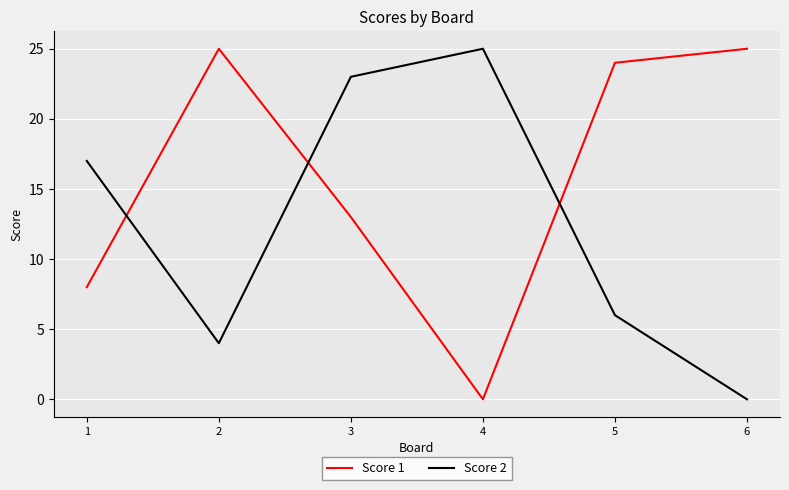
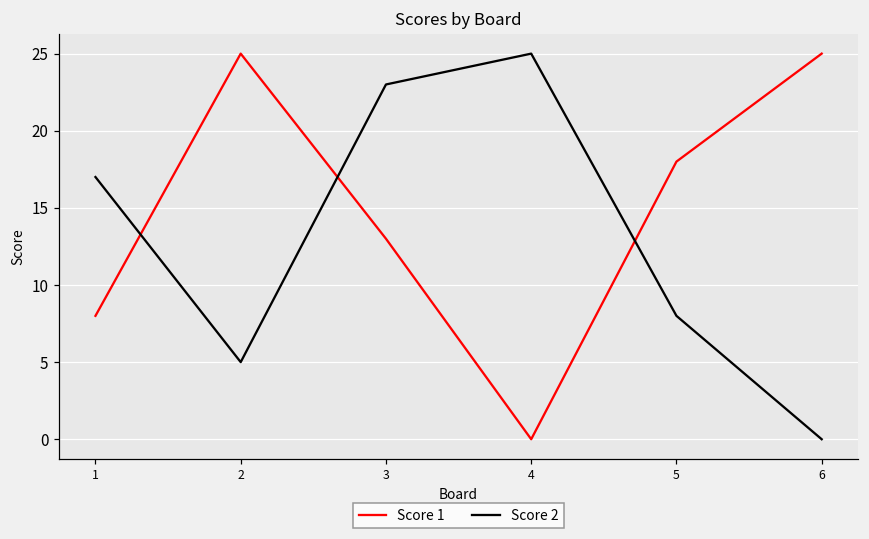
Score 2, 2: 4 -> 5
Score 1, 5: 24 -> 18
Score 2, 5: 6 -> 8
